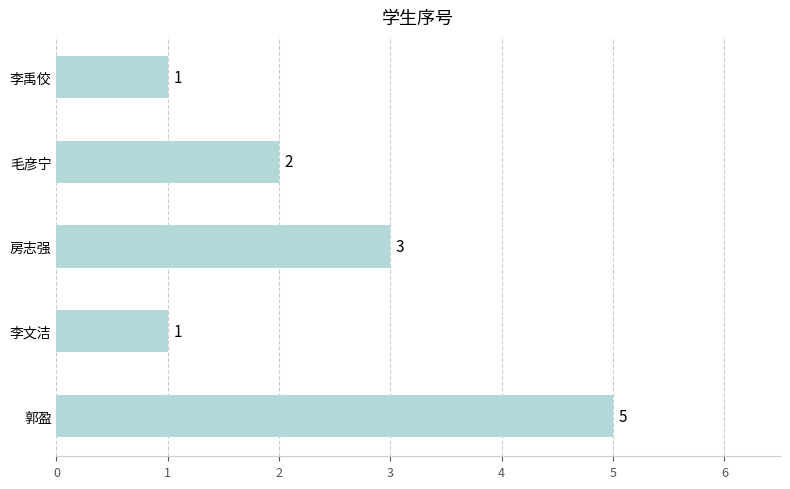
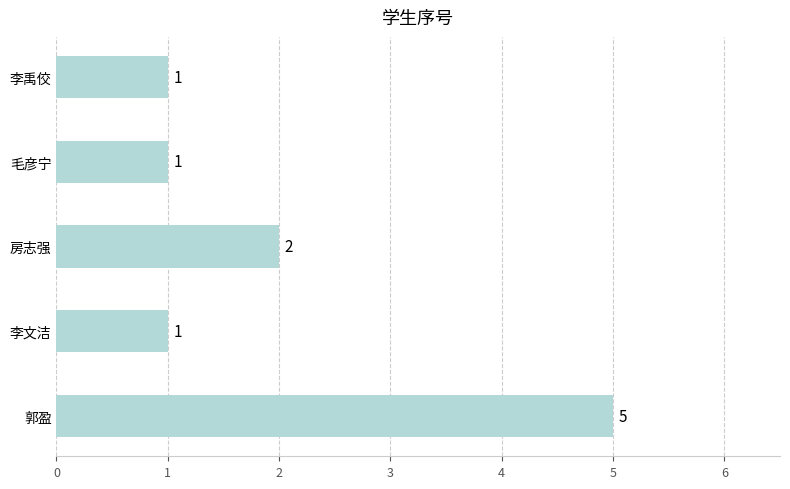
毛彦宁: 2 -> 1
房志强: 3 -> 2
